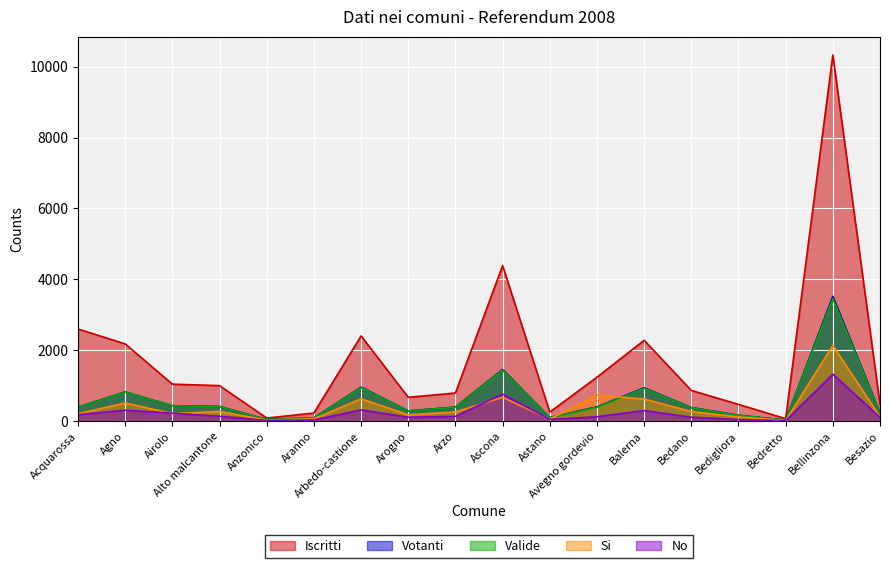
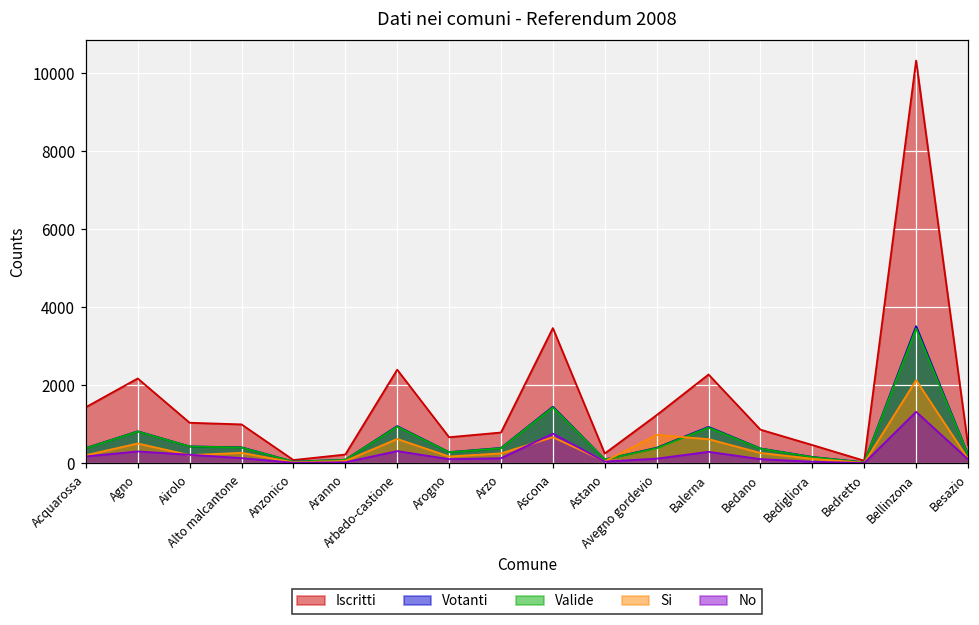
Iscritti, Acquarossa: 2600 -> 1400
Iscritti, Ascona: 4400 -> 3500
